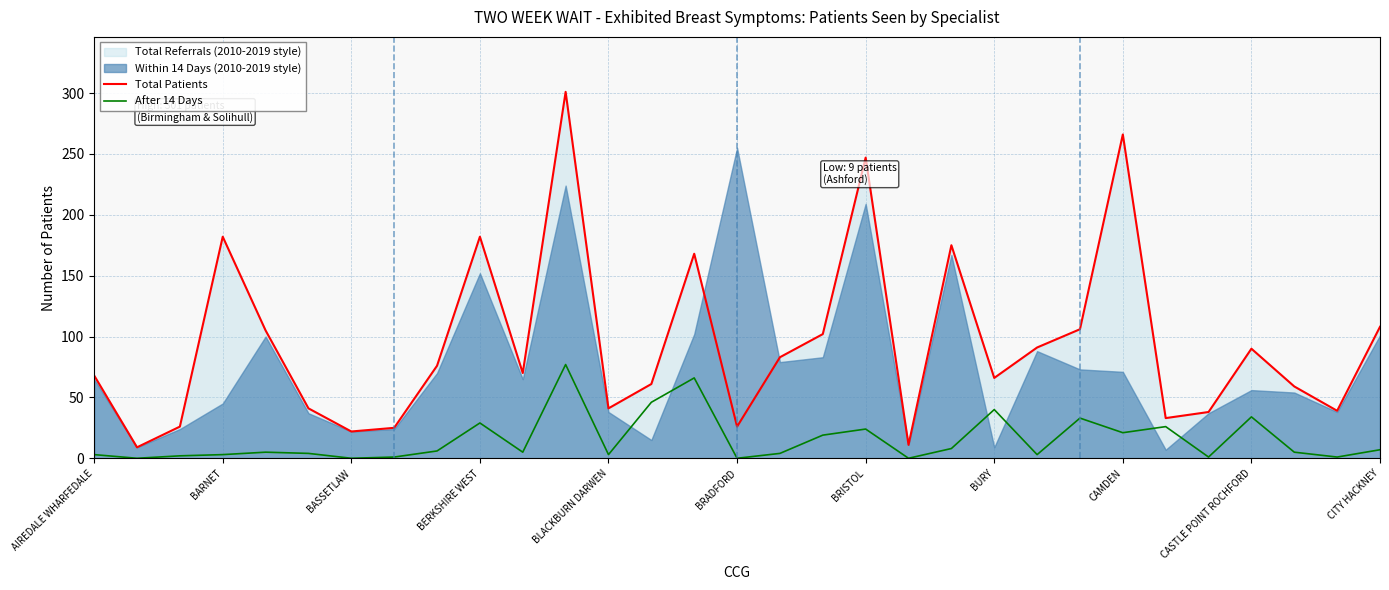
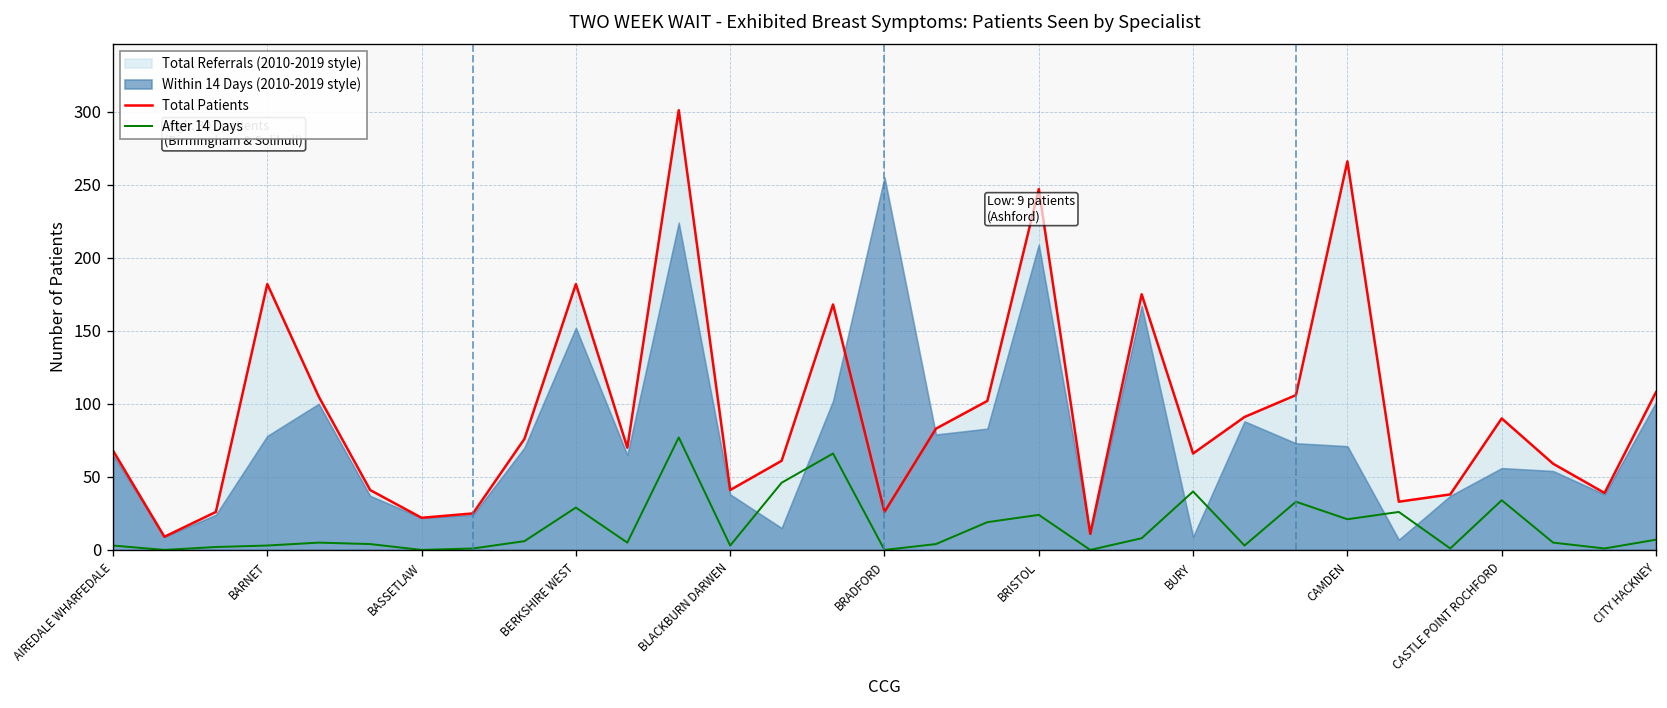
Within 14 Days (2010-2019 style), BARNET: 45 -> 78
